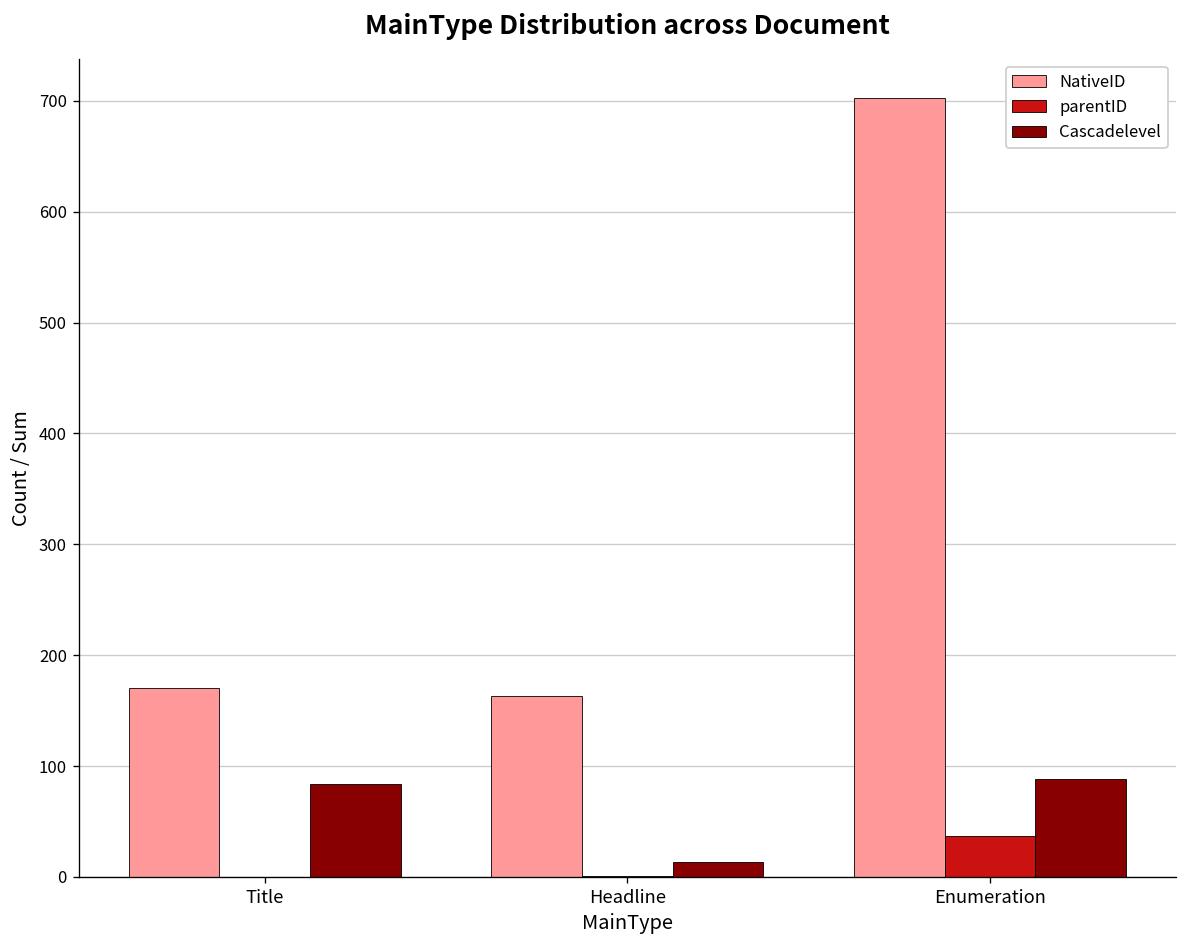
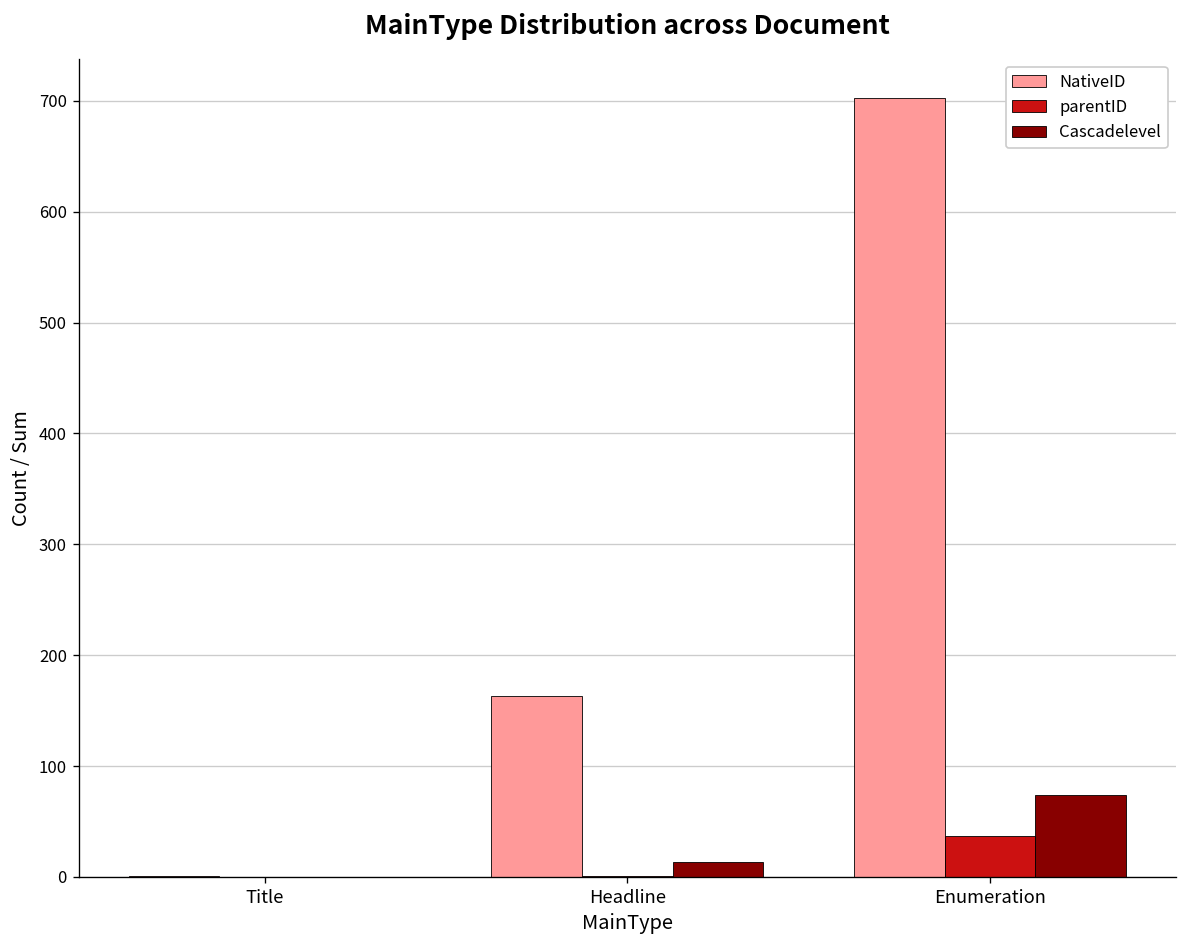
NativeID, Title: 170 -> 0
Cascadelevel, Title: 80 -> 0
Cascadelevel, Enumeration: 90 -> 70
